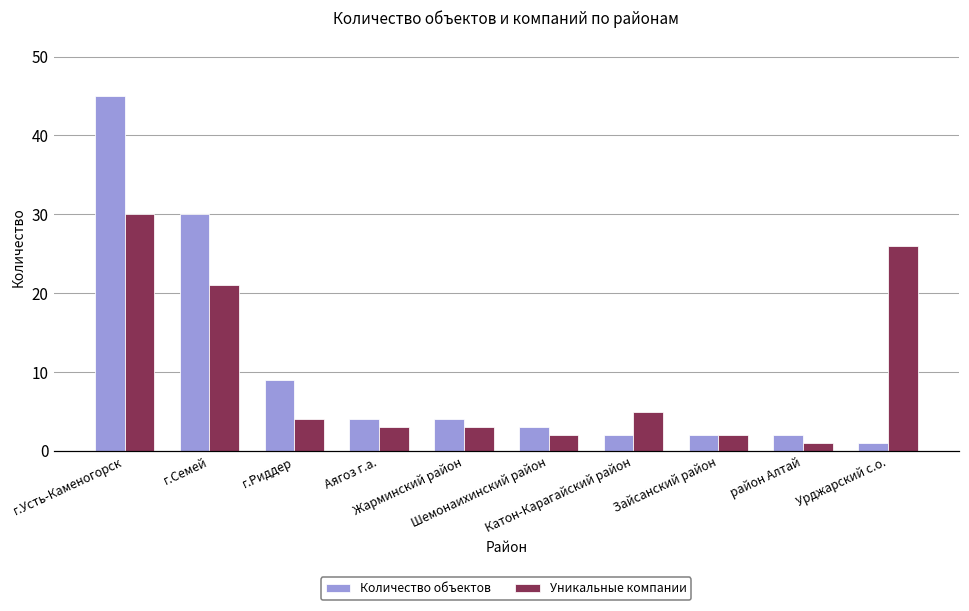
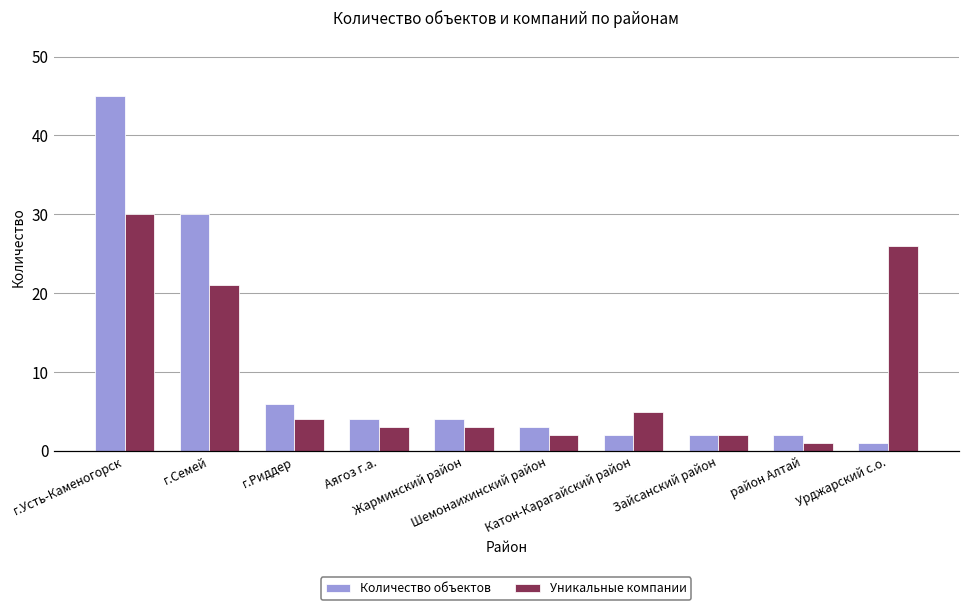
Количество объектов, г.Риддер: 9 -> 6
